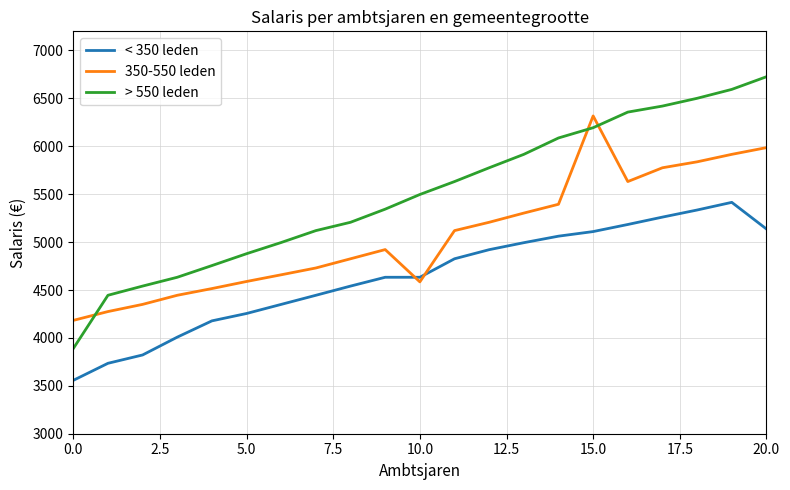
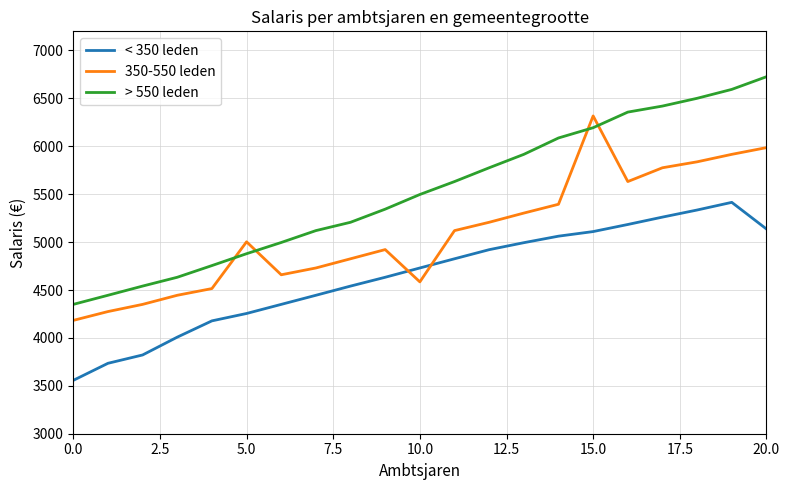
> 550 leden, 0.0: 3900 -> 4400
350-550 leden, 5.0: 4600 -> 5000
< 350 leden, 10.0: 4600 -> 4700
